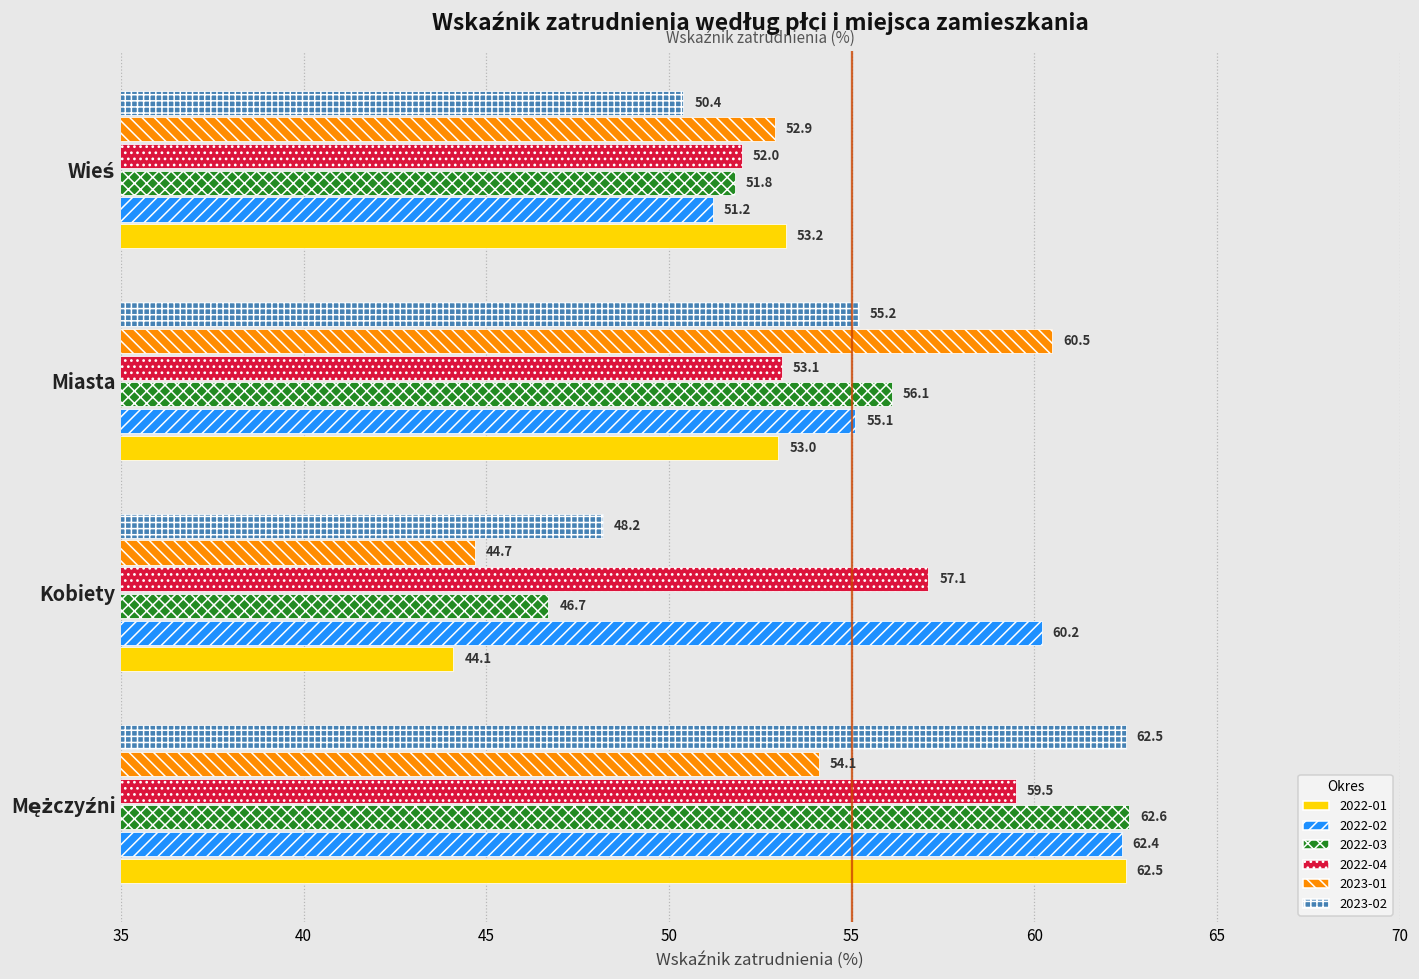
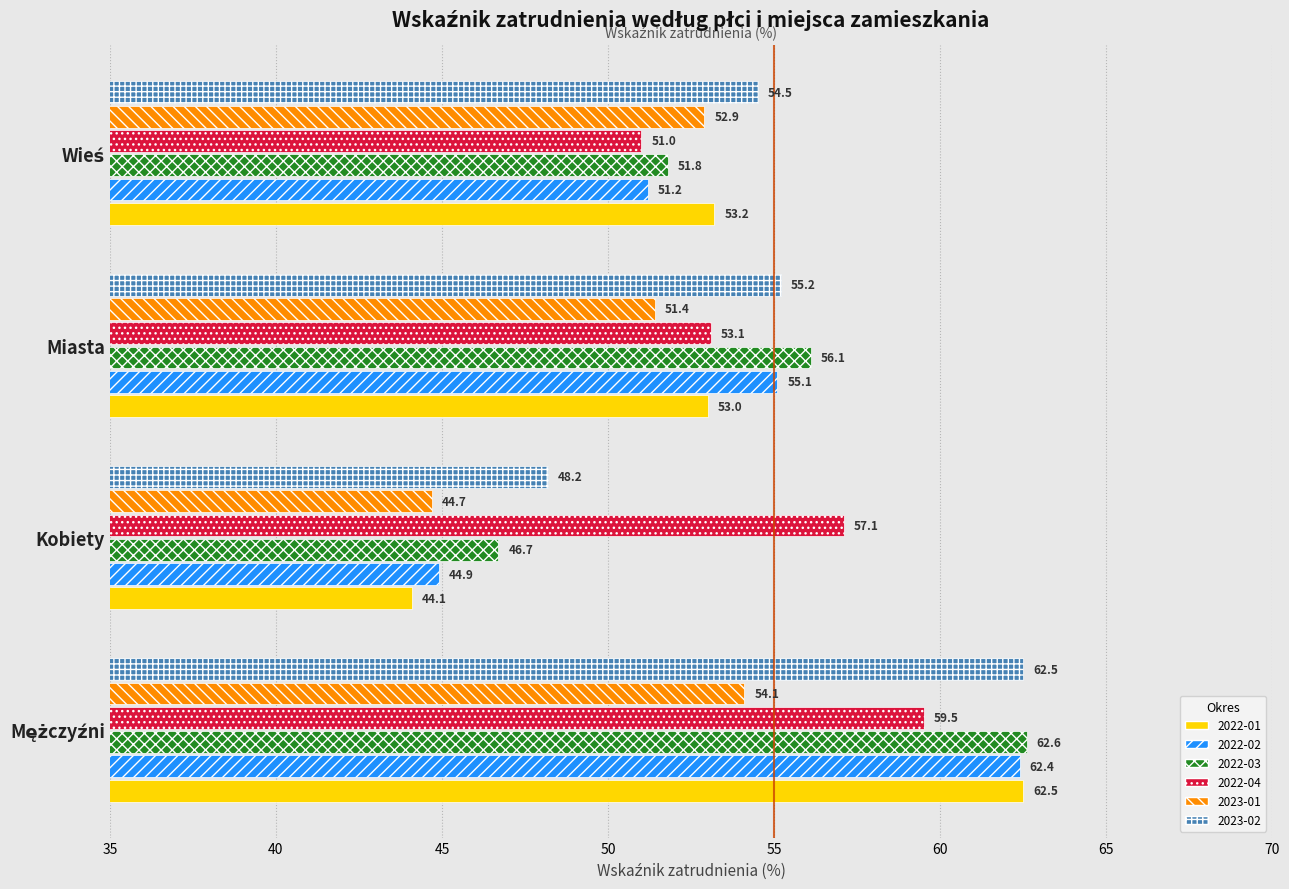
2023-02, Wieś: 50.4 -> 54.5
2022-04, Wieś: 52.0 -> 51.0
2023-01, Miasta: 60.5 -> 51.4
2022-02, Kobiety: 60.2 -> 44.9
